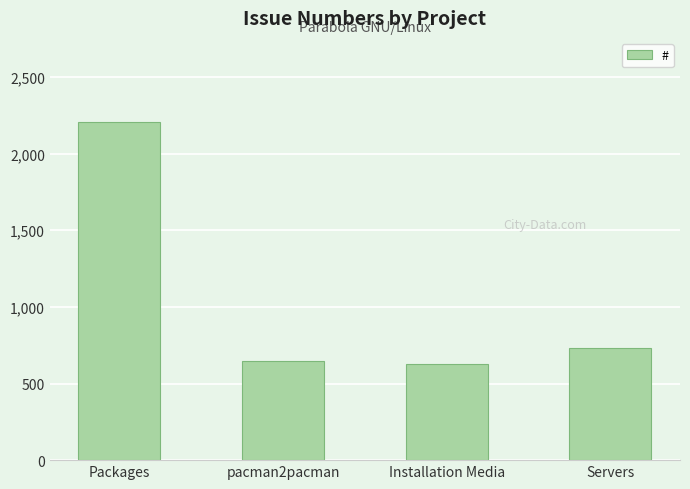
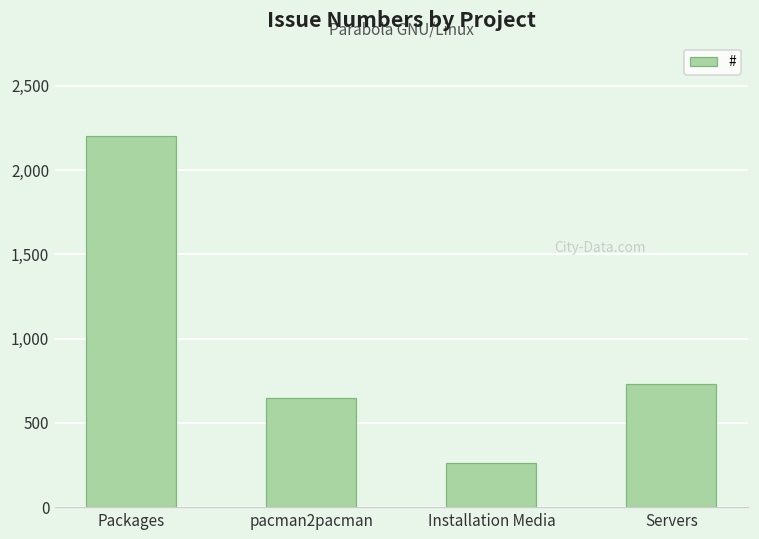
Installation Media: 630 -> 270
